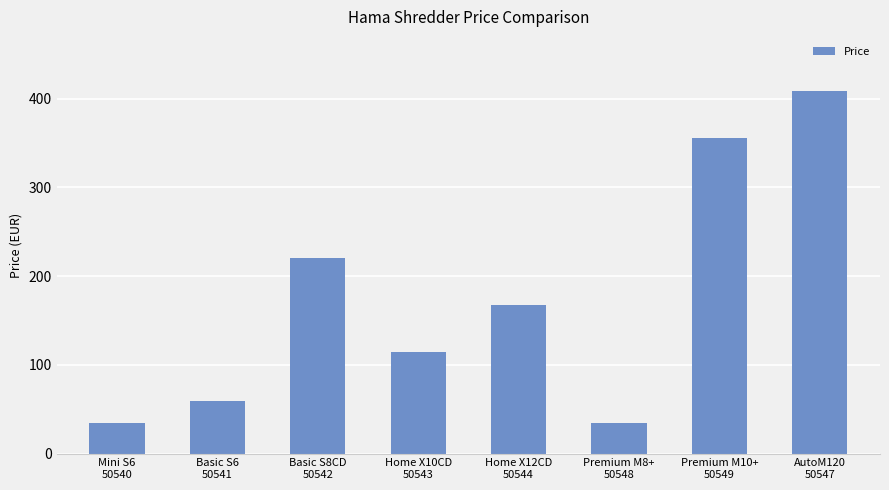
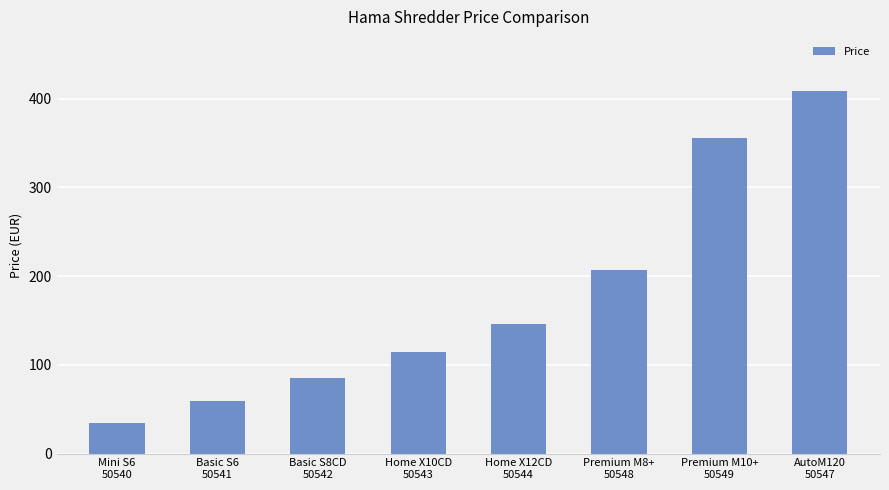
Basic S8CD 50542: 220 -> 90
Home X12CD 50544: 170 -> 150
Premium M8+ 50548: 30 -> 210
